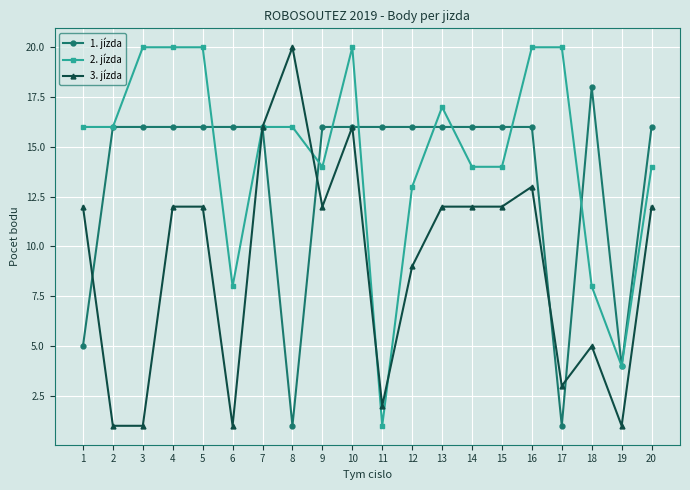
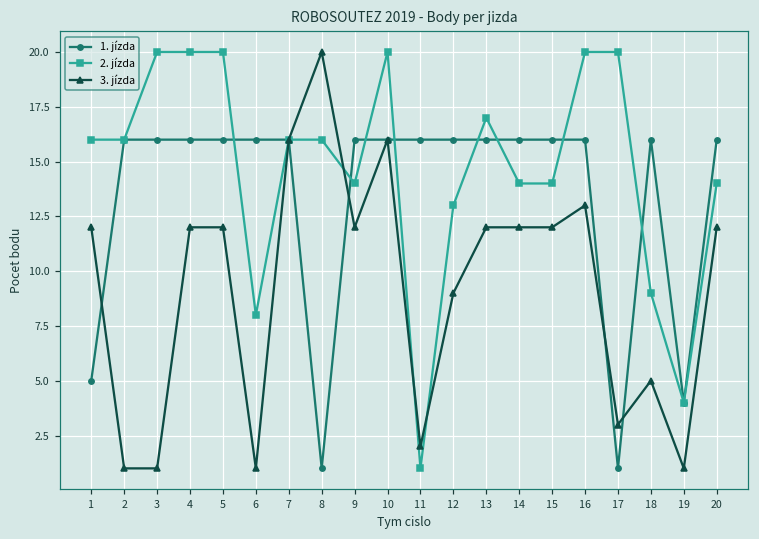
1. jízda, 18: 18 -> 16
2. jízda, 18: 8 -> 9
